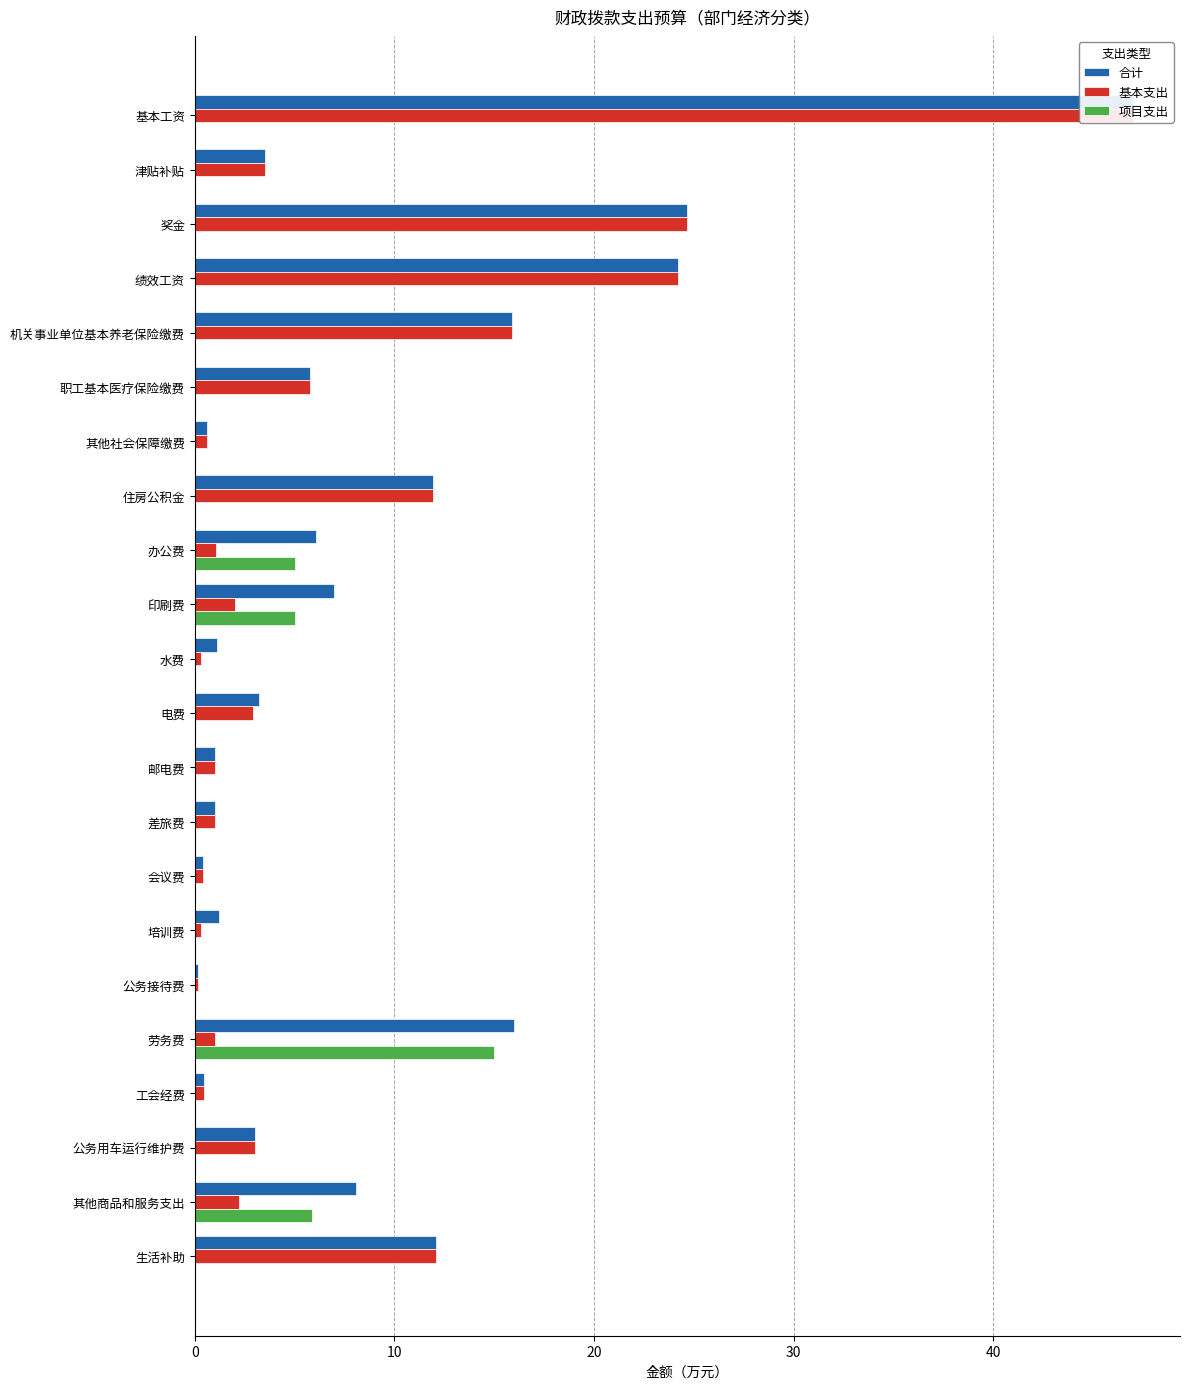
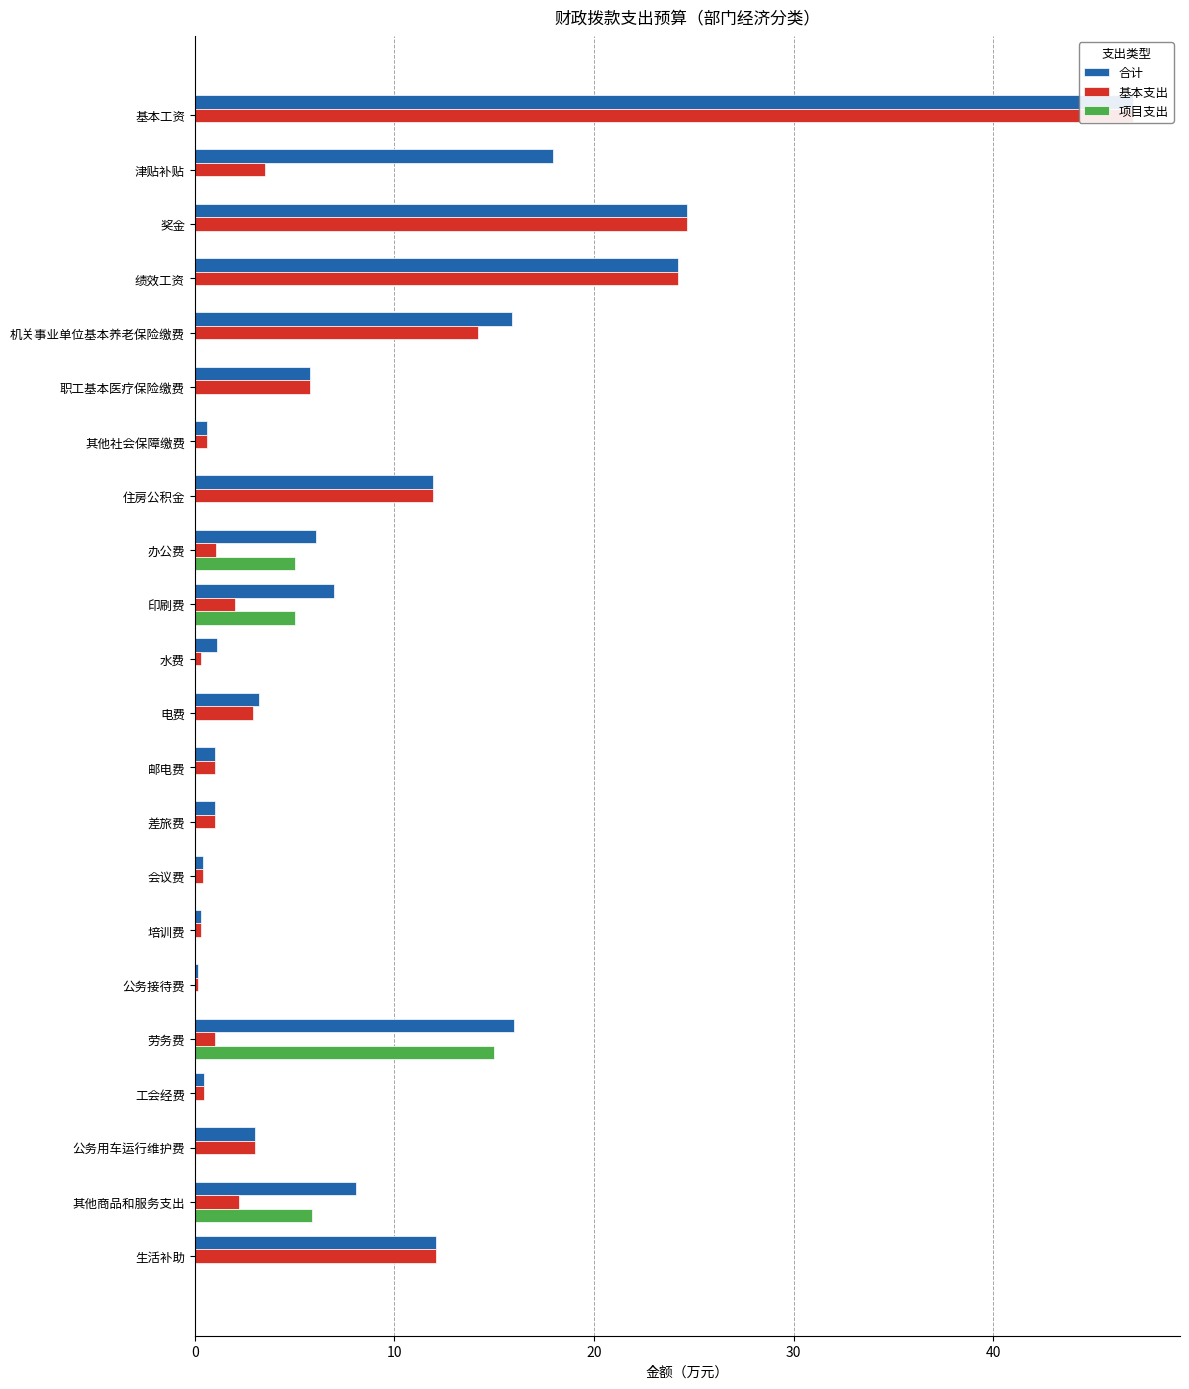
合计, 津贴补贴: 3.5 -> 18.0
基本支出, 机关事业单位基本养老保险缴费: 15.9 -> 14.2
合计, 培训费: 1.2 -> 0.3
